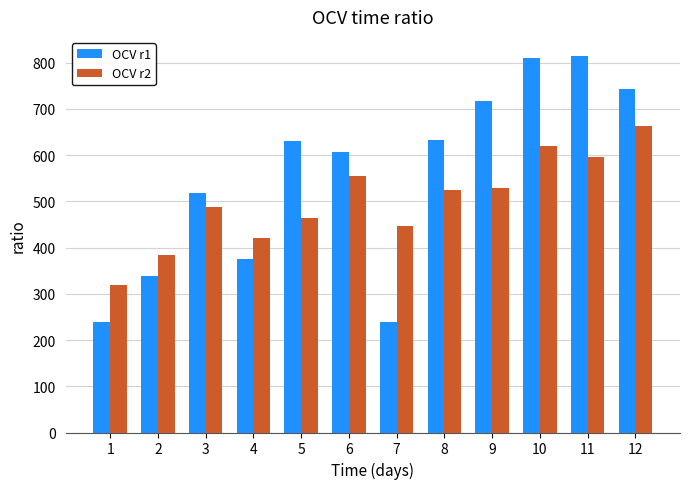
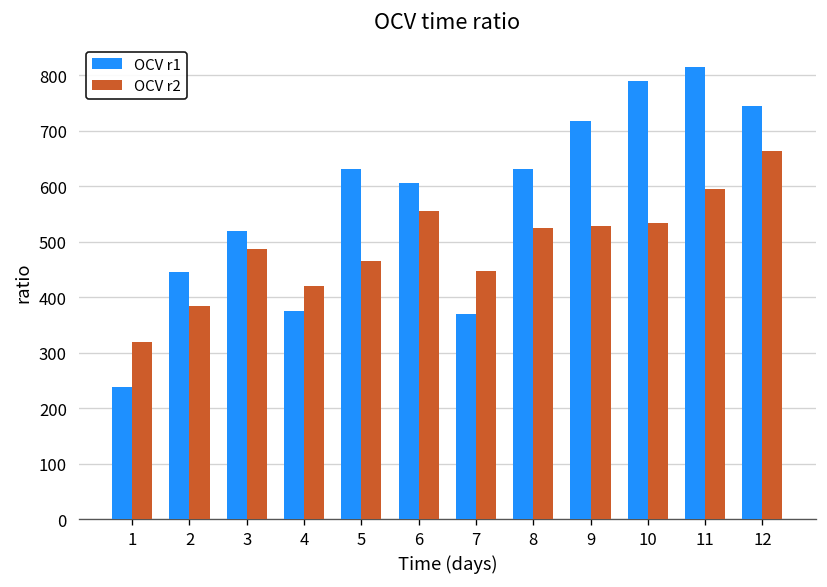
OCV r1, 2: 340 -> 450
OCV r1, 7: 240 -> 370
OCV r1, 10: 810 -> 790
OCV r2, 10: 620 -> 530
